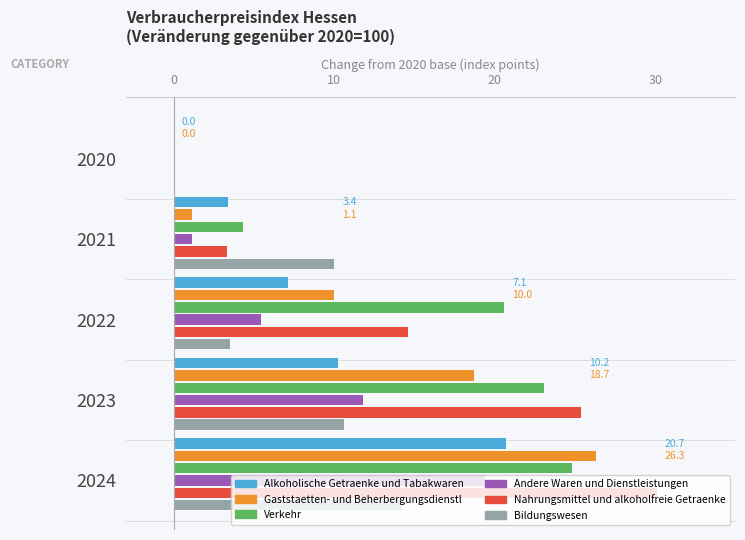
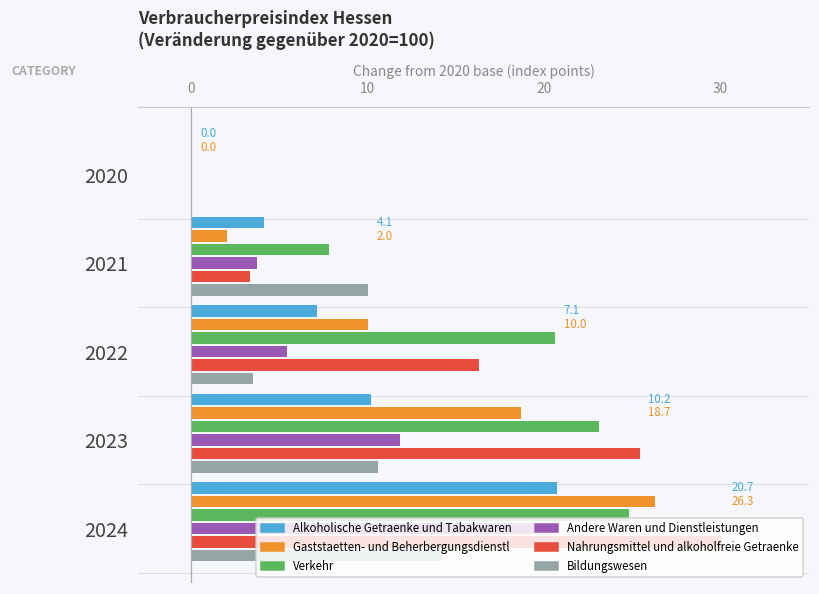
Alkoholische Getraenke und Tabakwaren, 2021: 3.4 -> 4.1
Gaststaetten- und Beherbergungsdienstl, 2021: 1.1 -> 2.0
Verkehr, 2021: 4.3 -> 7.8
Andere Waren und Dienstleistungen, 2021: 1.1 -> 3.7
Nahrungsmittel und alkoholfreie Getraenke, 2022: 14.6 -> 16.3
